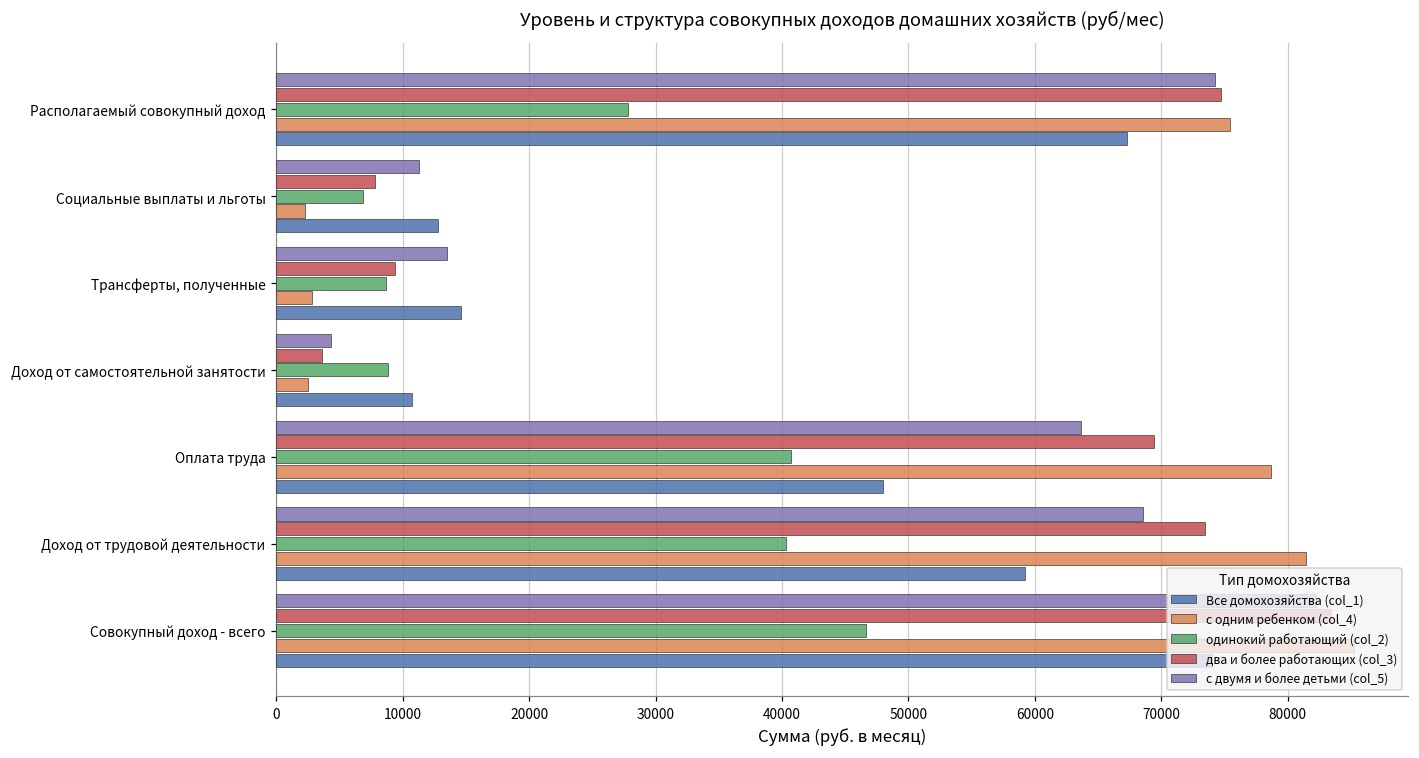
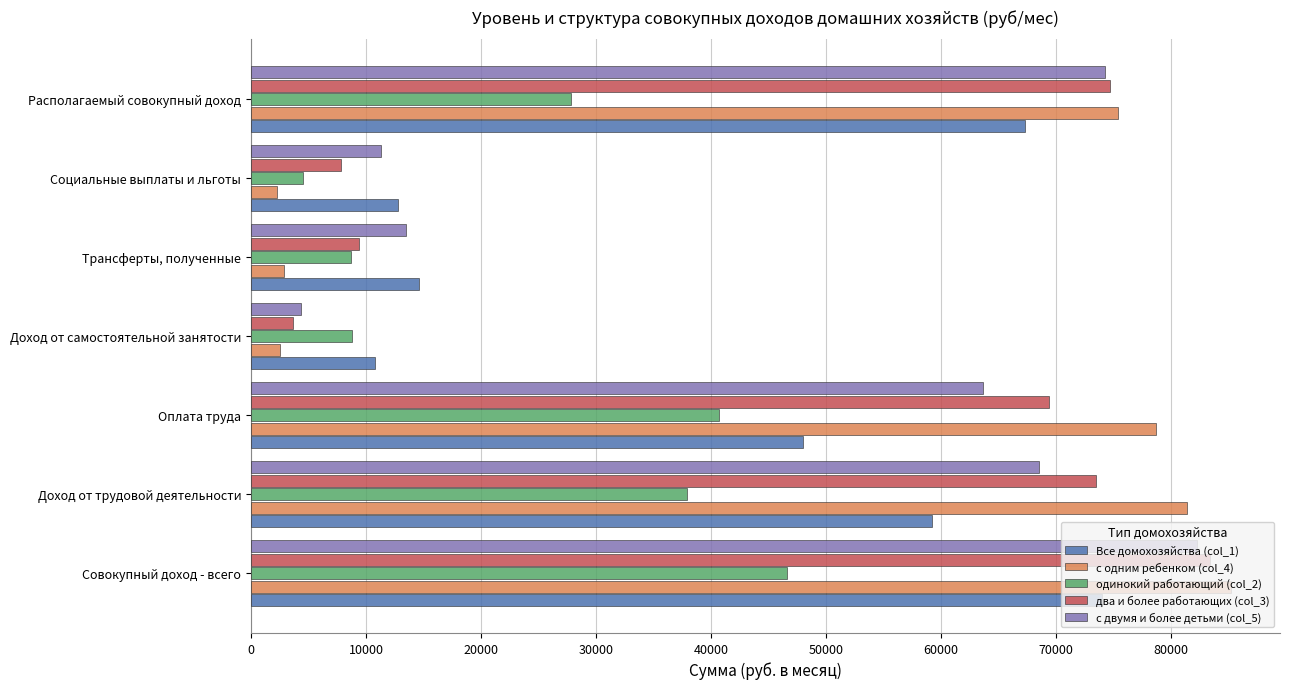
одинокий работающий (col_2), Социальные выплаты и льготы: 6800 -> 4500
одинокий работающий (col_2), Доход от трудовой деятельности: 40400 -> 37900
